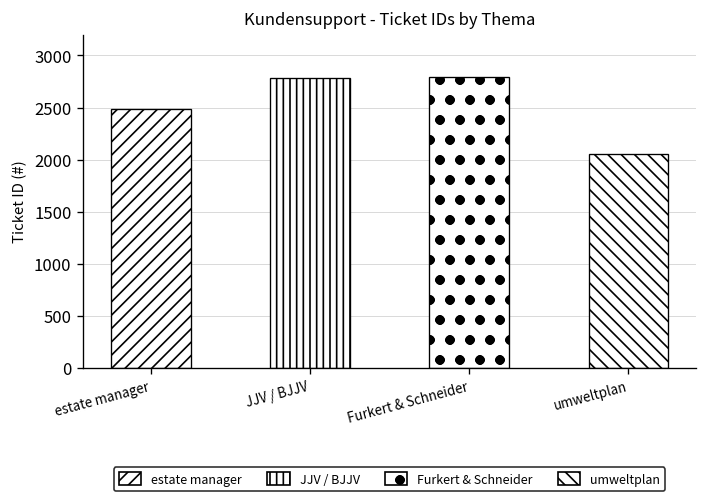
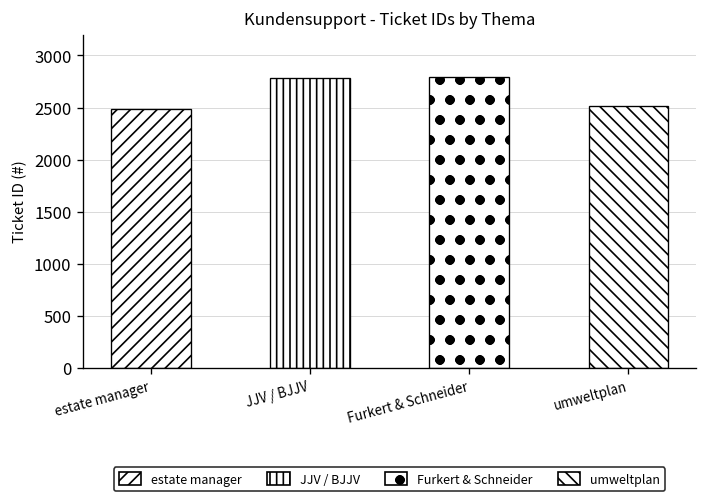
umweltplan: 2100 -> 2500
